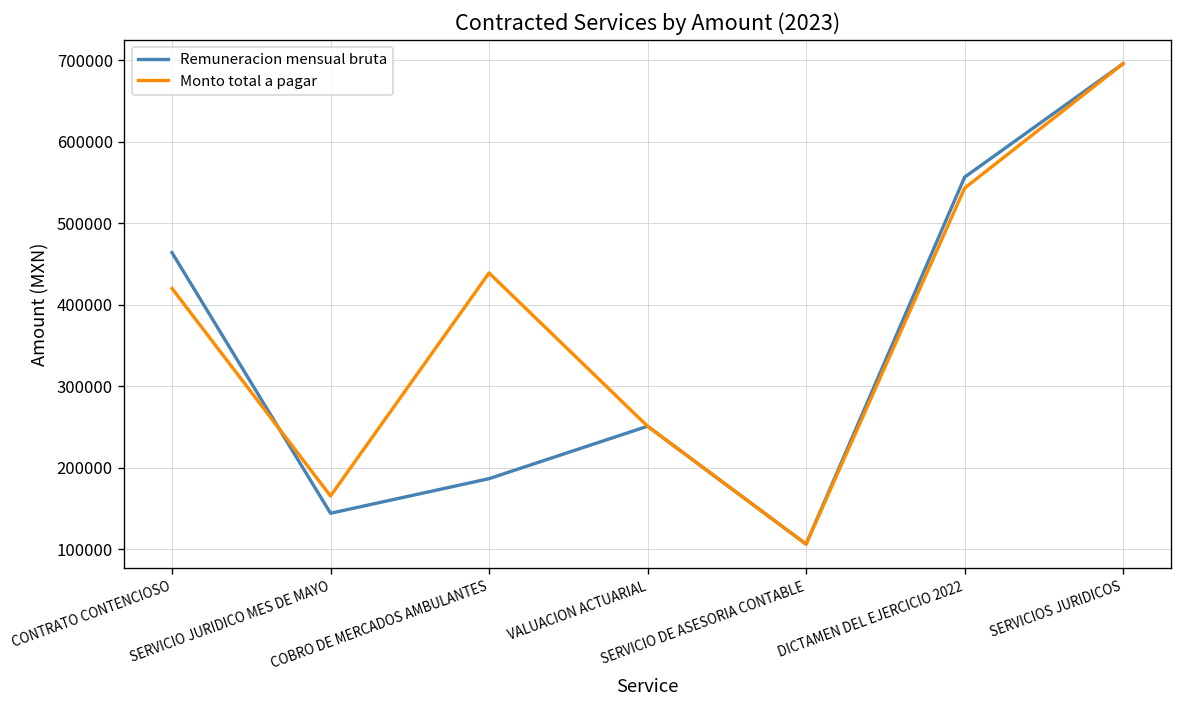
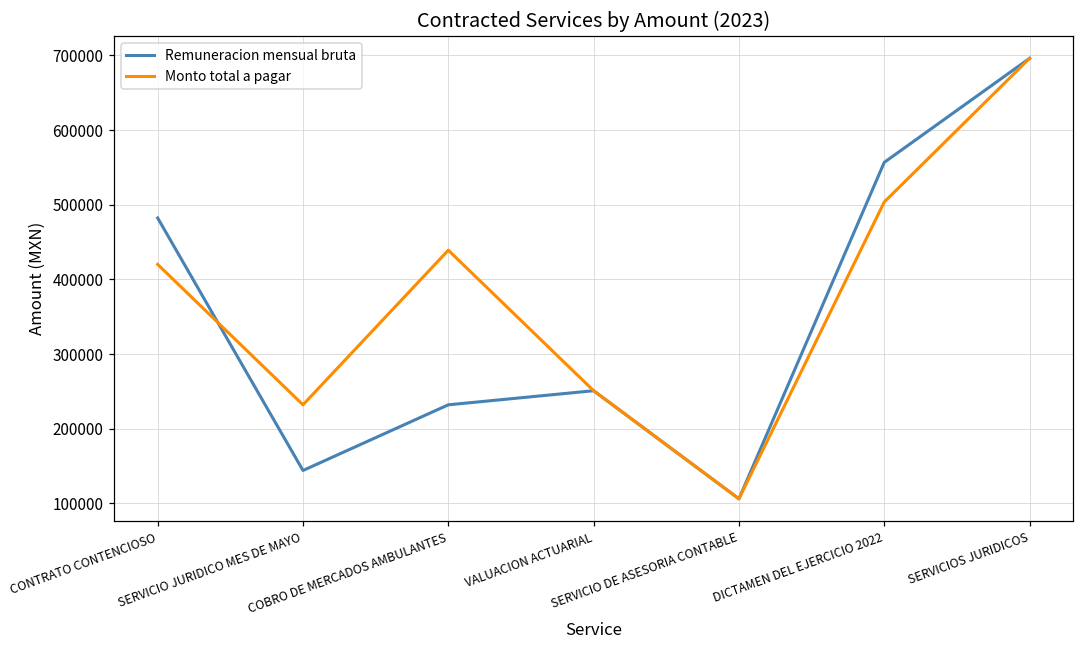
Remuneracion mensual bruta, CONTRATO CONTENCIOSO: 460000 -> 480000
Monto total a pagar, SERVICIO JURIDICO MES DE MAYO: 170000 -> 230000
Remuneracion mensual bruta, COBRO DE MERCADOS AMBULANTES: 190000 -> 230000
Monto total a pagar, DICTAMEN DEL EJERCICIO 2022: 540000 -> 500000
